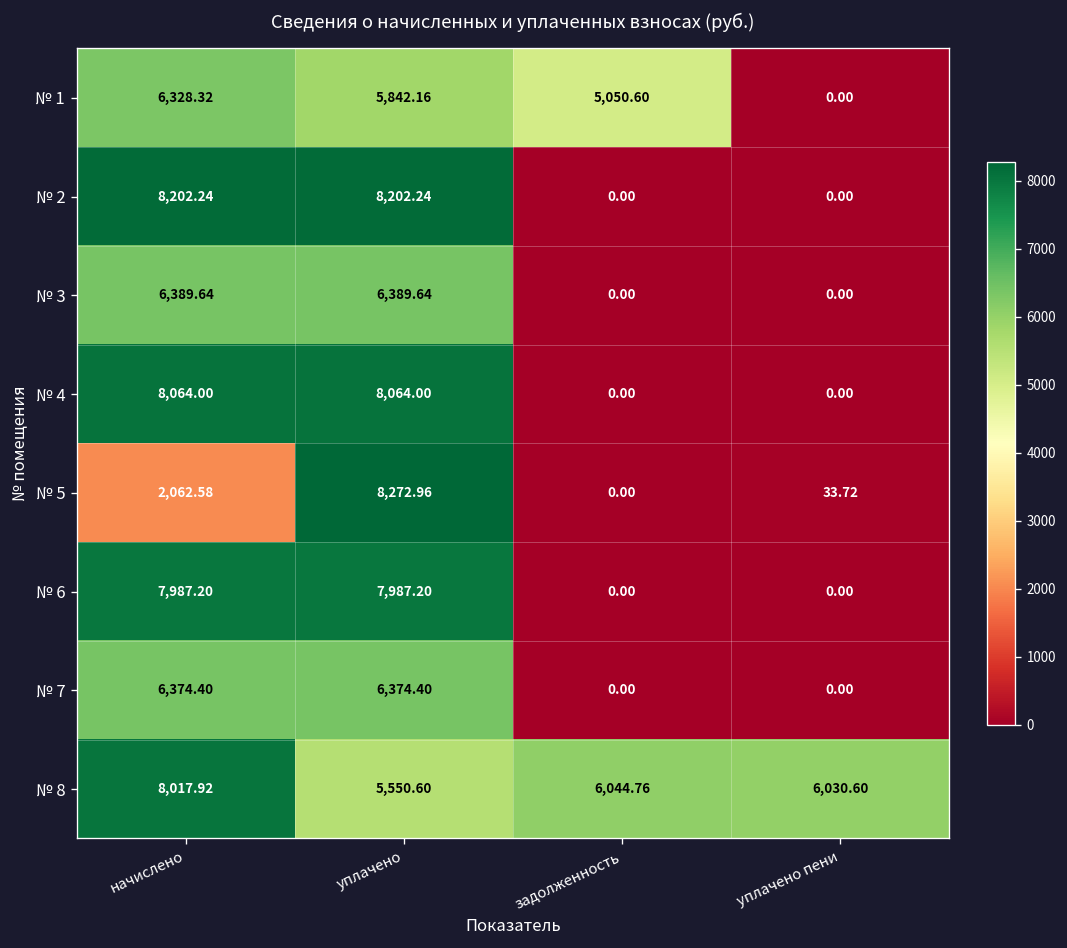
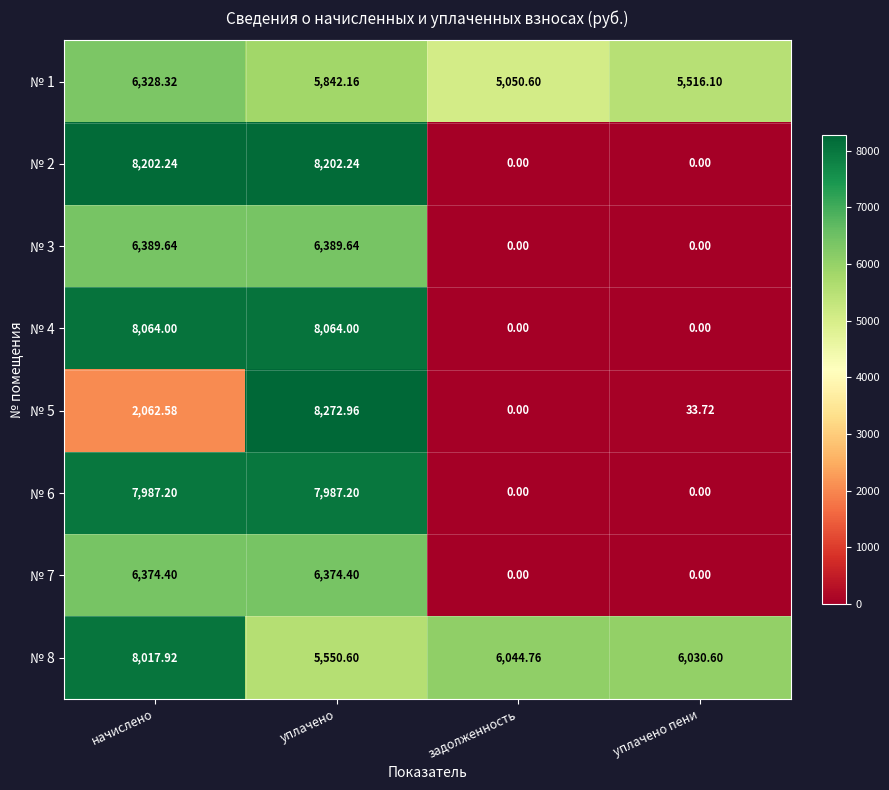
№ 1, уплачено пени: 0.00 -> 5,516.10
